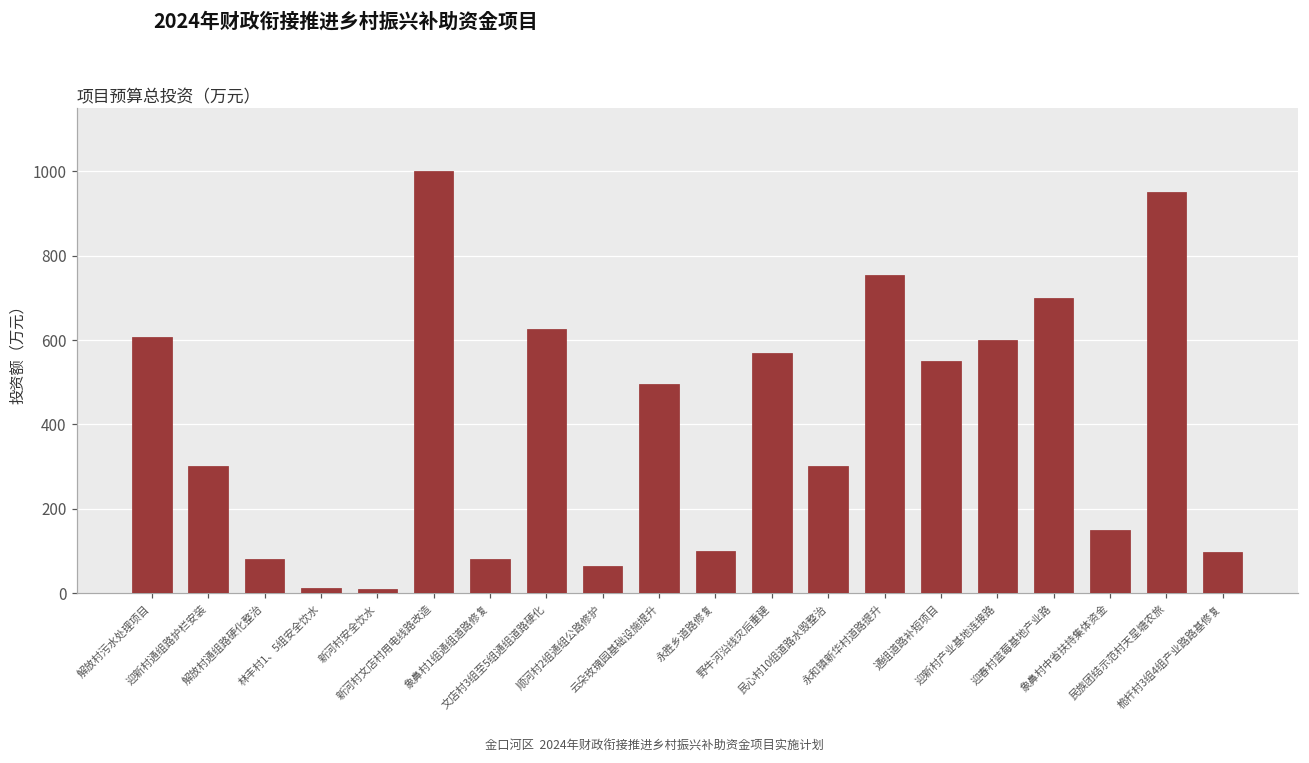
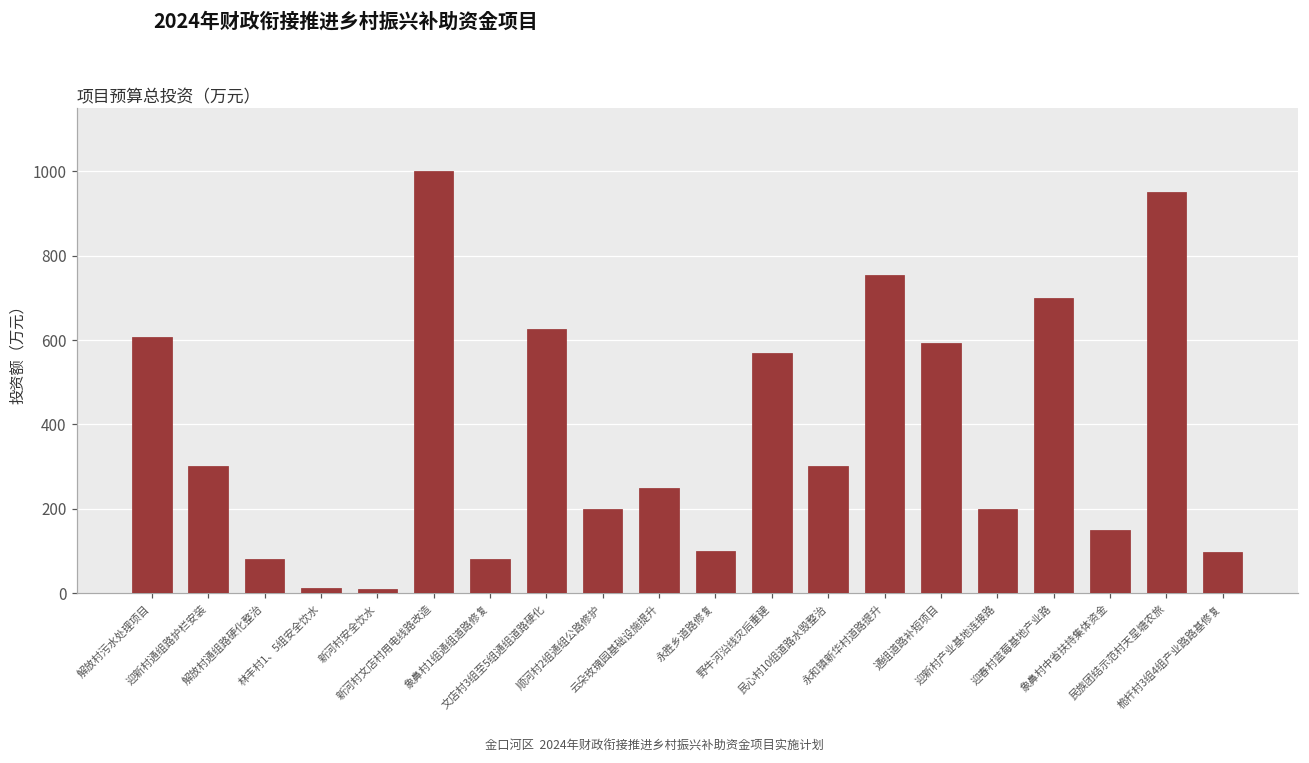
顺河村2组通组公路修护: 60 -> 200
云朵玫瑰园基础设施提升: 490 -> 250
通组道路补短项目: 550 -> 590
迎新村产业基地连接路: 600 -> 200
